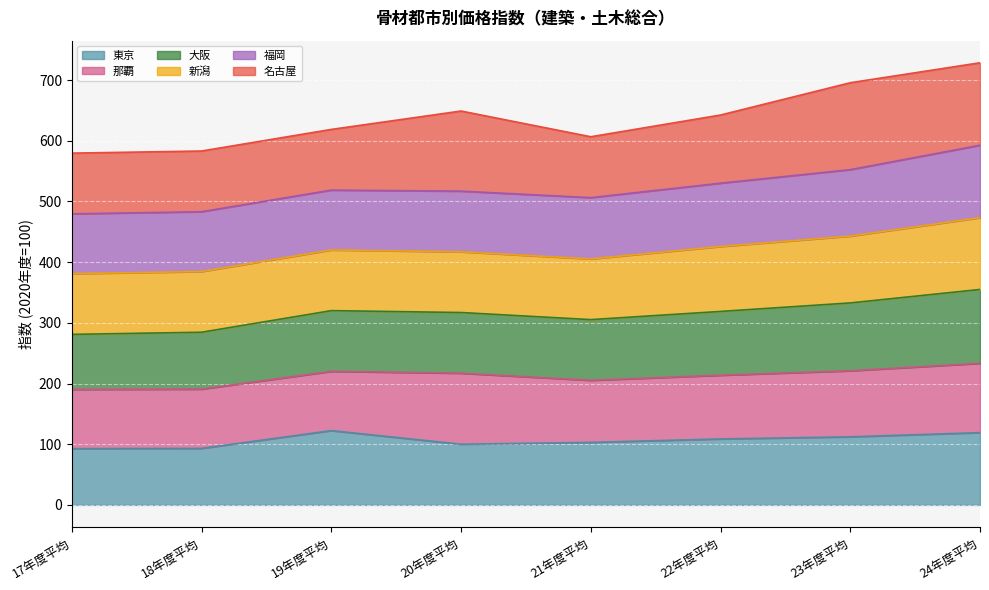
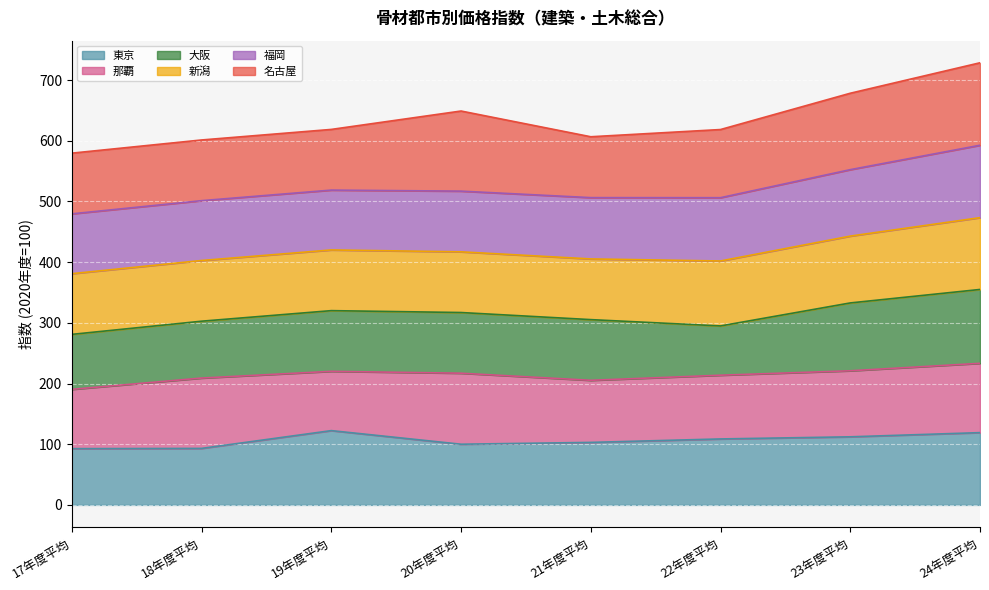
那覇, 18年度平均: 100 -> 120
大阪, 22年度平均: 110 -> 80
名古屋, 23年度平均: 140 -> 130
